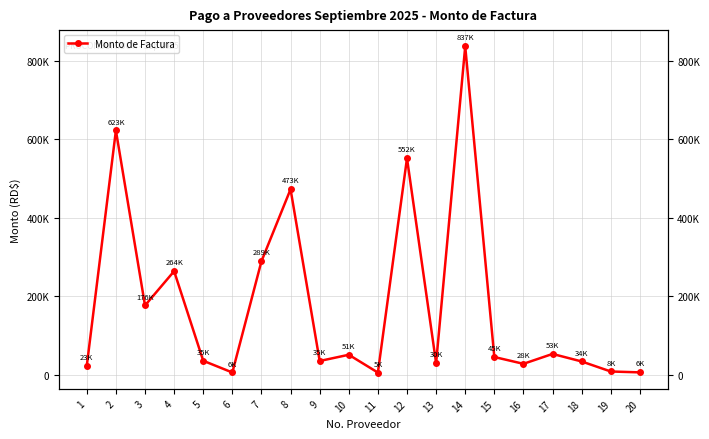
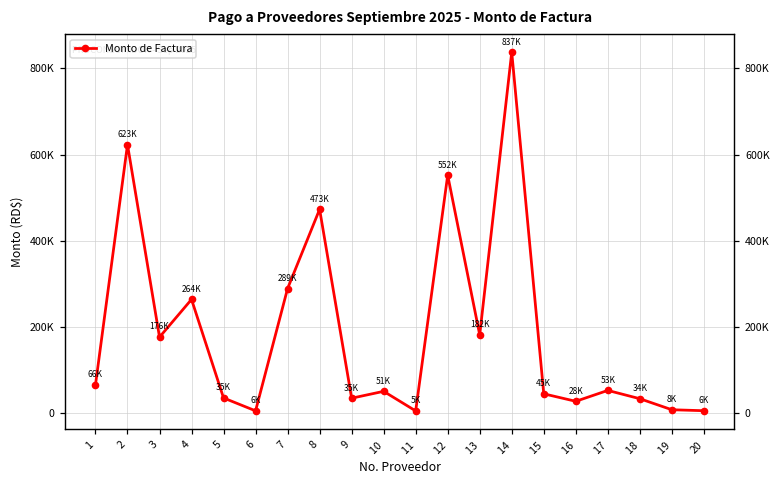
1: 23K -> 66K
13: 30K -> 182K
